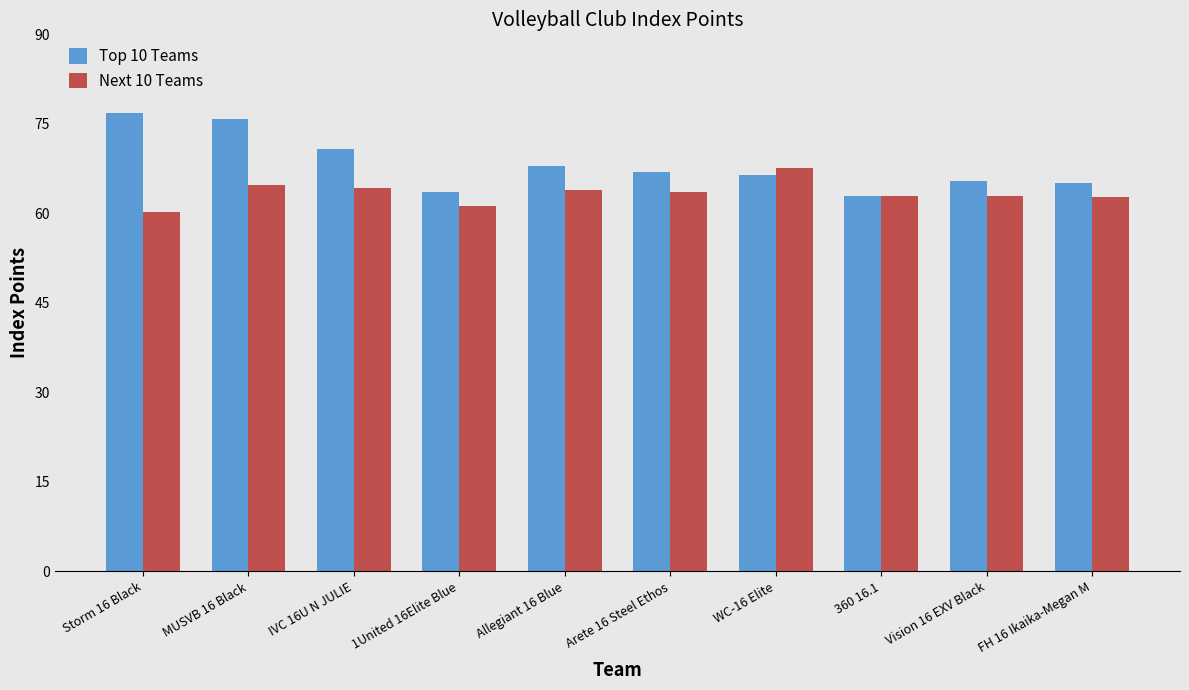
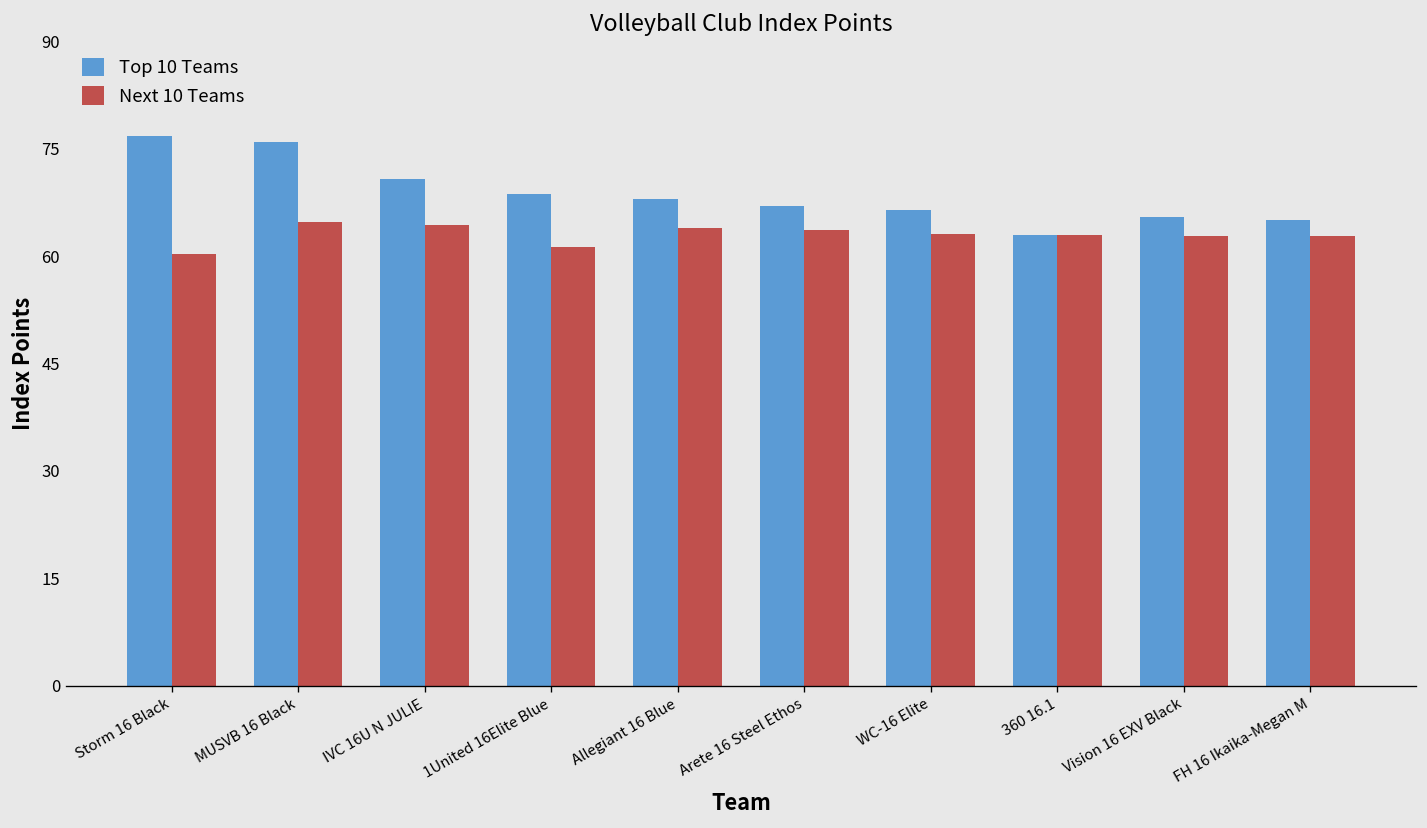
Top 10 Teams, 1United 16Elite Blue: 64 -> 69
Next 10 Teams, WC-16 Elite: 68 -> 63
